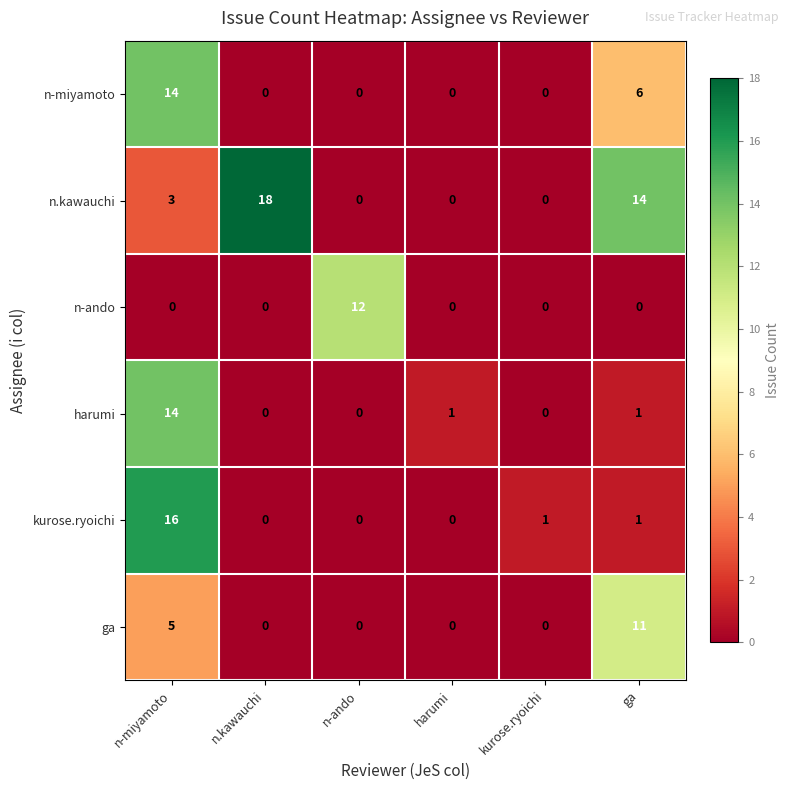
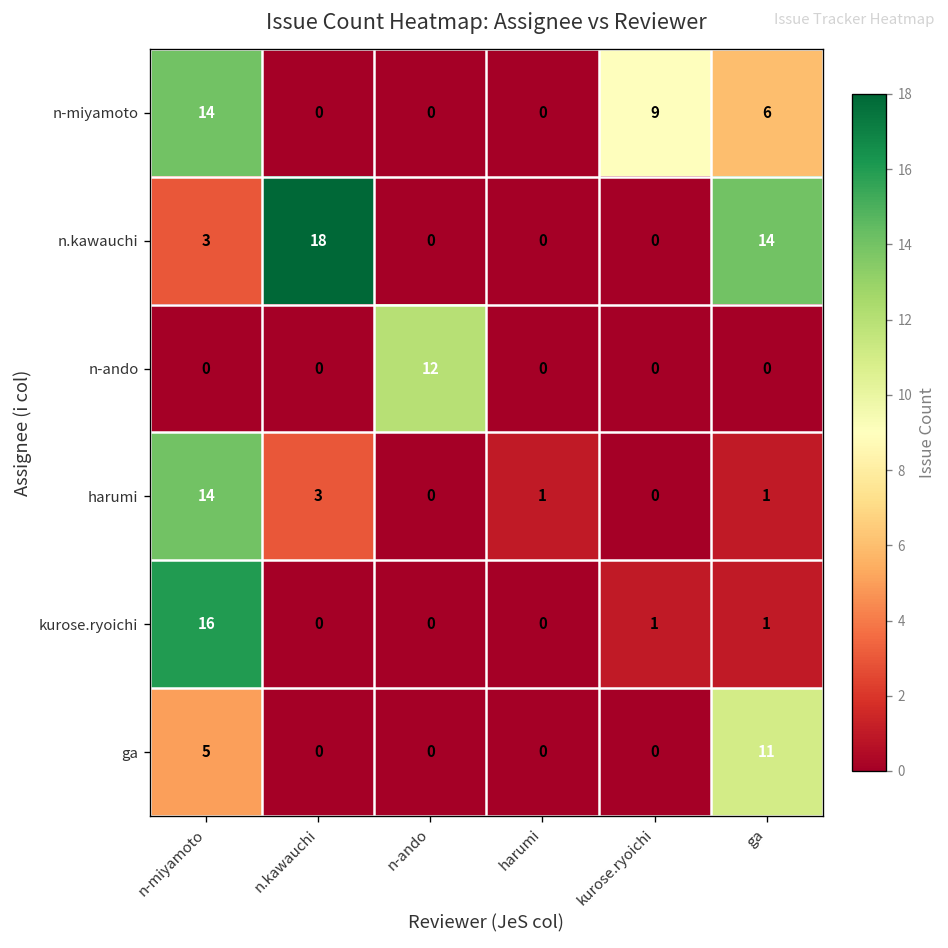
n-miyamoto, kurose.ryoichi: 0 -> 9
harumi, n.kawauchi: 0 -> 3
